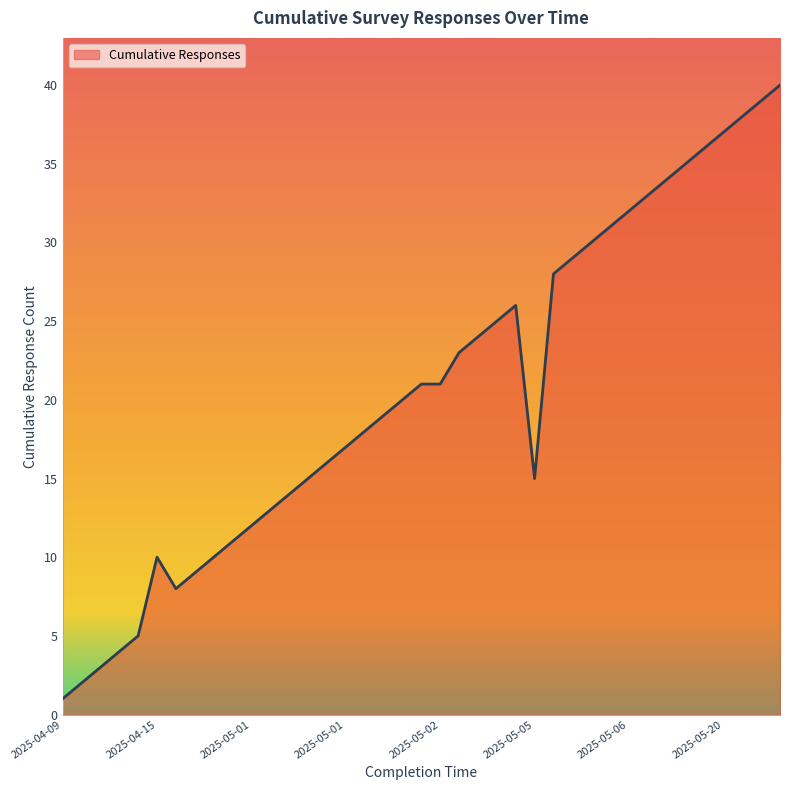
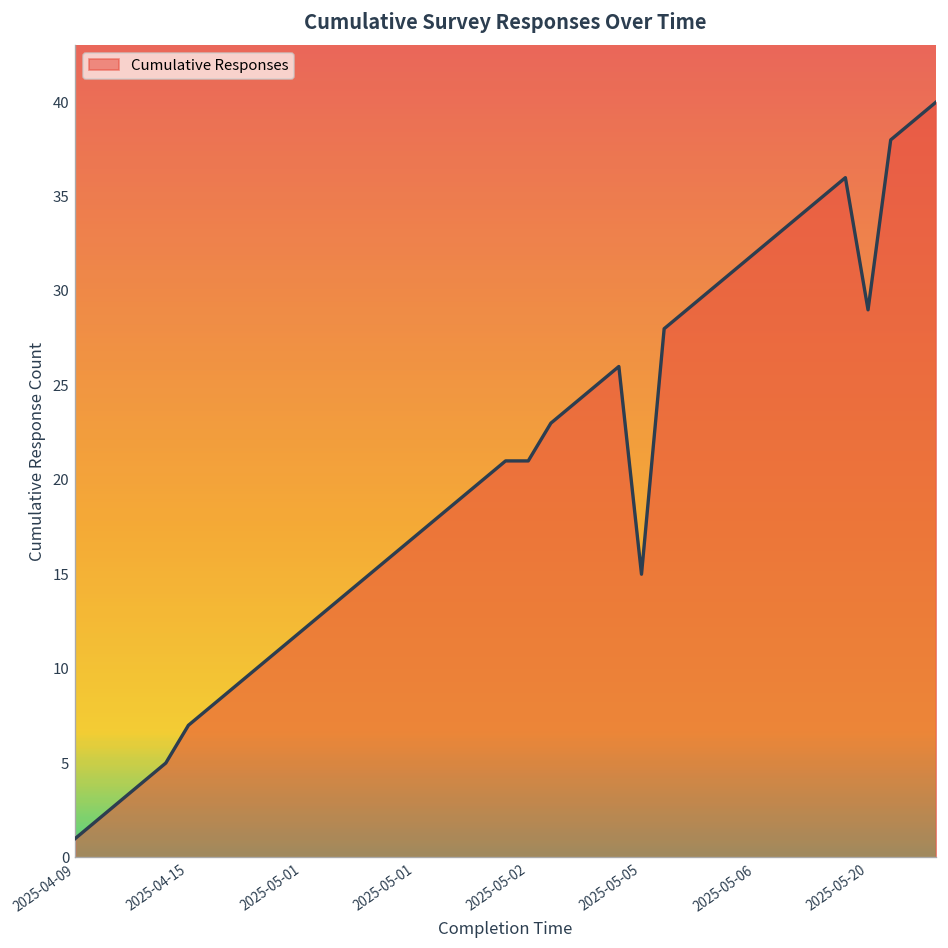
2025-04-15: 10 -> 7
2025-05-20: 37 -> 29
